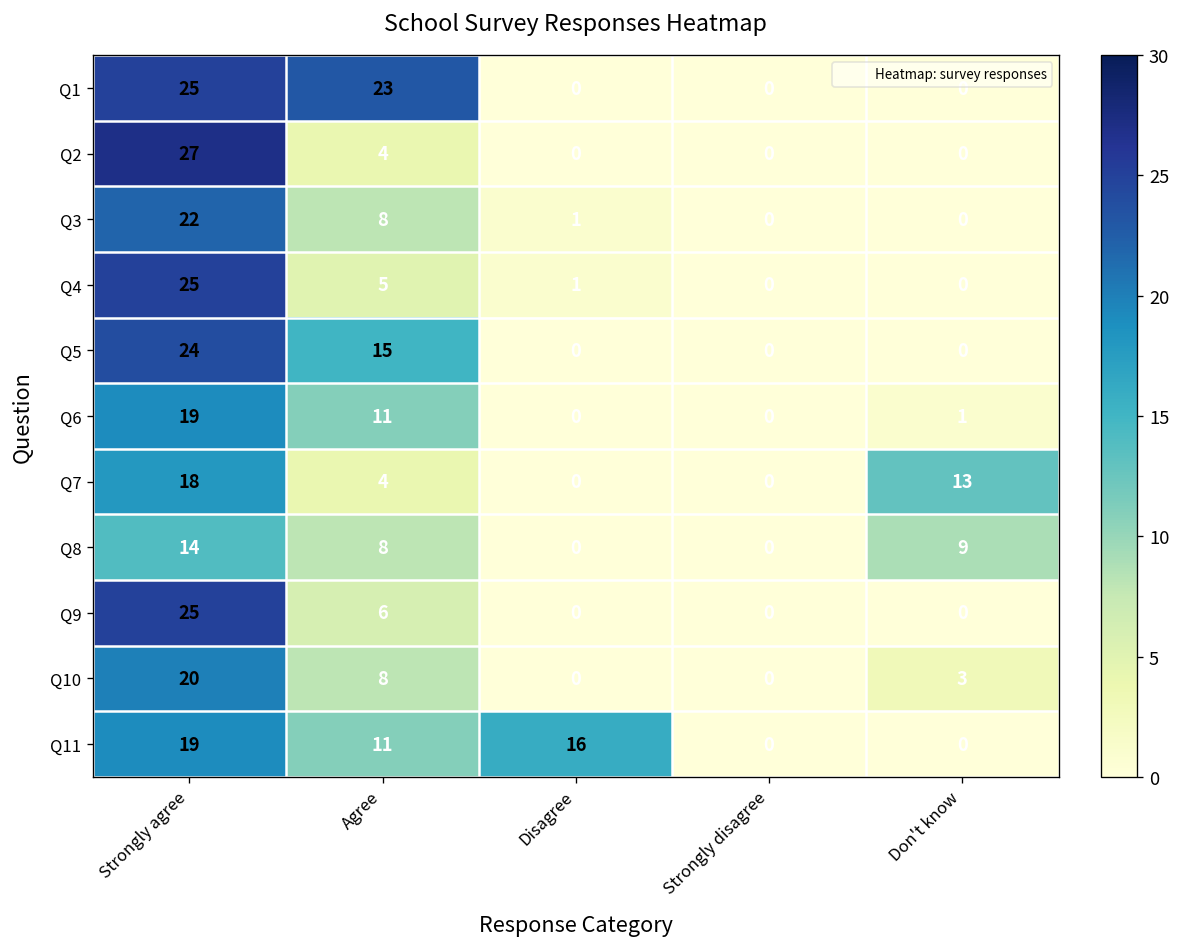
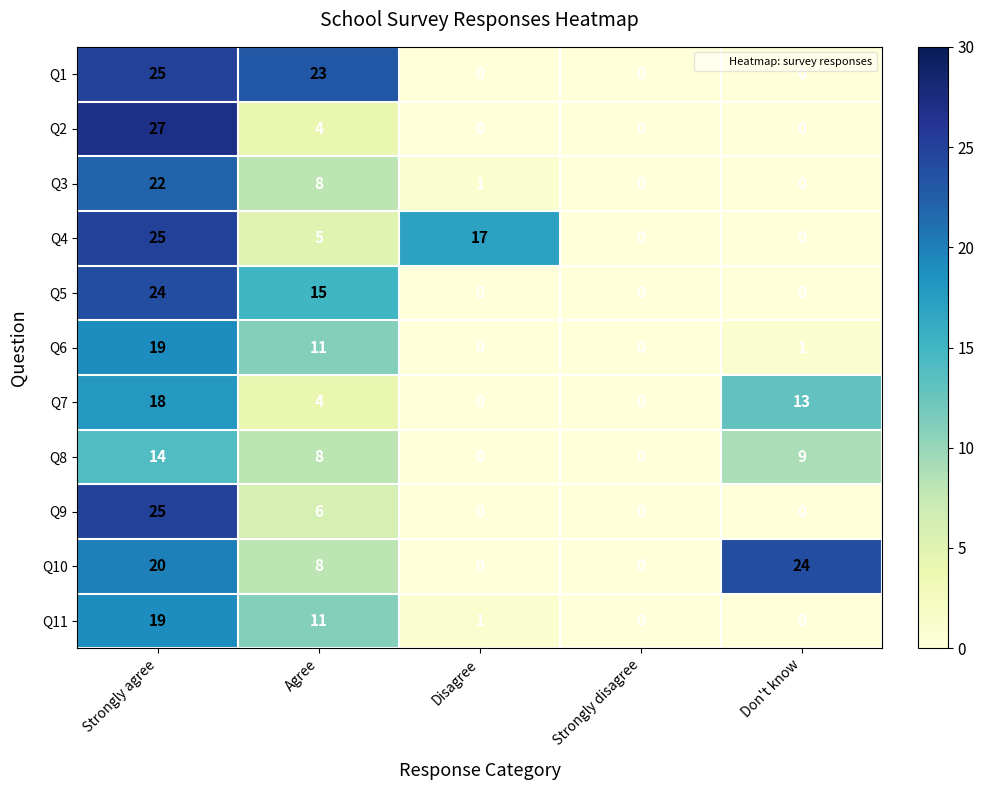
Q4, Disagree: 1 -> 17
Q10, Don't know: 3 -> 24
Q11, Disagree: 16 -> 1
